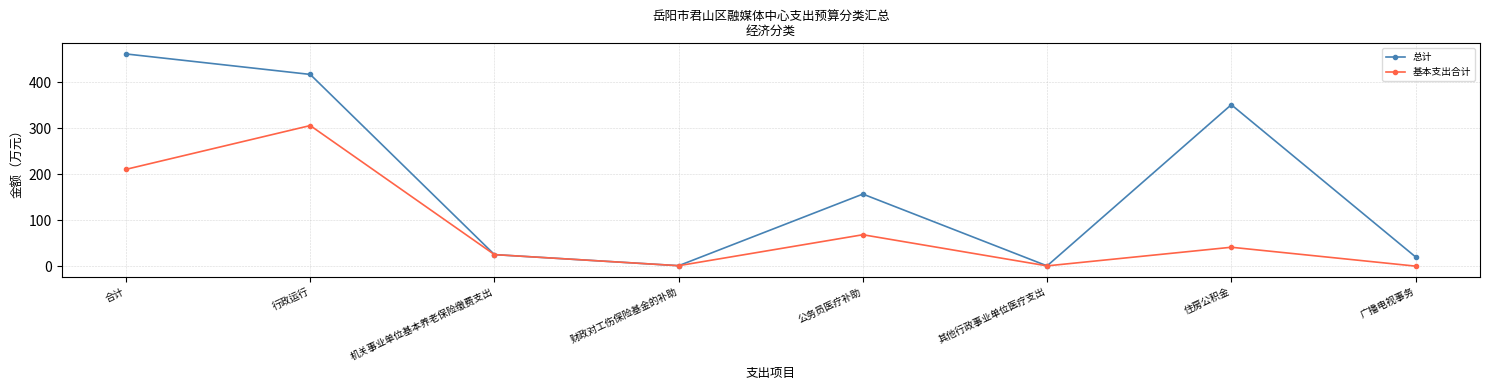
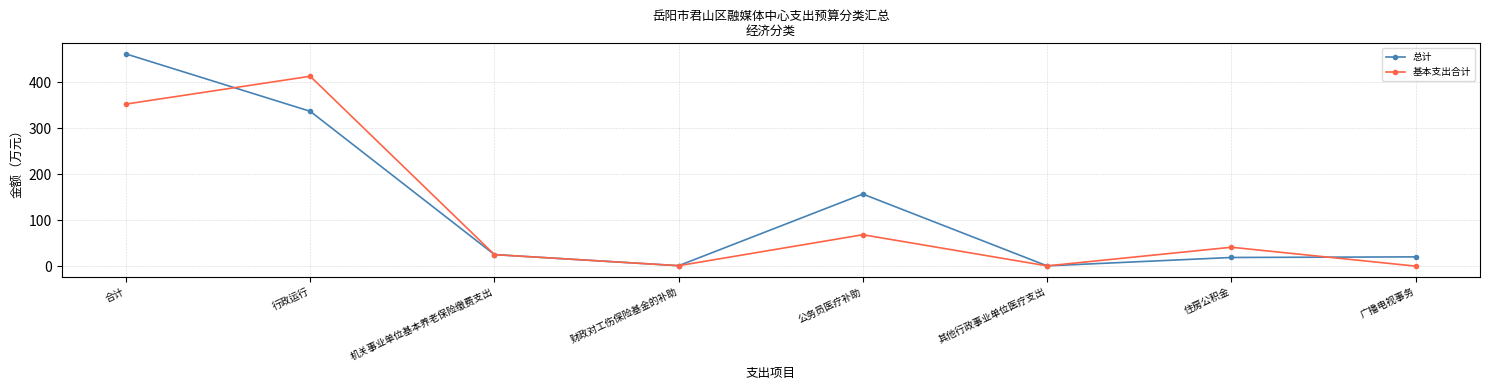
基本支出合计, 合计: 210 -> 350
总计, 行政运行: 420 -> 340
基本支出合计, 行政运行: 310 -> 410
总计, 住房公积金: 350 -> 20
